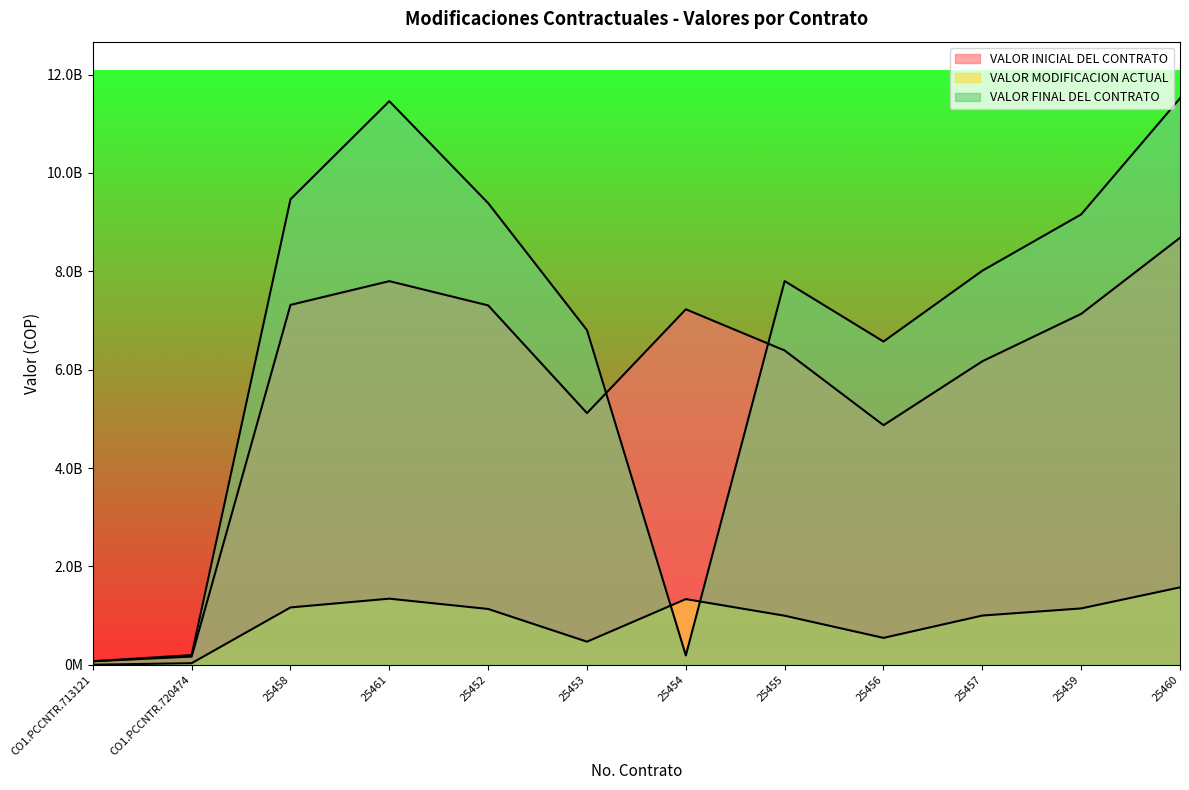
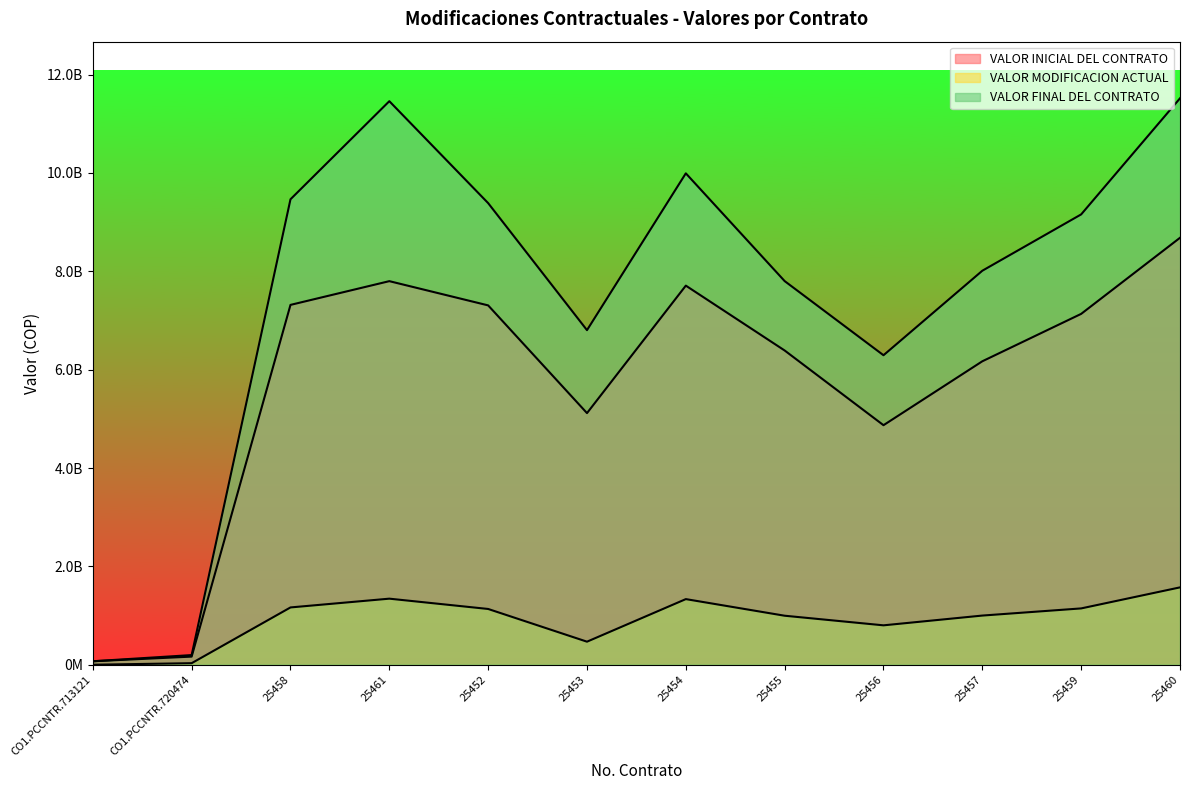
VALOR INICIAL DEL CONTRATO, 25454: 7200000000 -> 7700000000
VALOR FINAL DEL CONTRATO, 25454: 200000000 -> 10000000000
VALOR MODIFICACION ACTUAL, 25456: 500000000 -> 800000000
VALOR FINAL DEL CONTRATO, 25456: 6600000000 -> 6300000000
